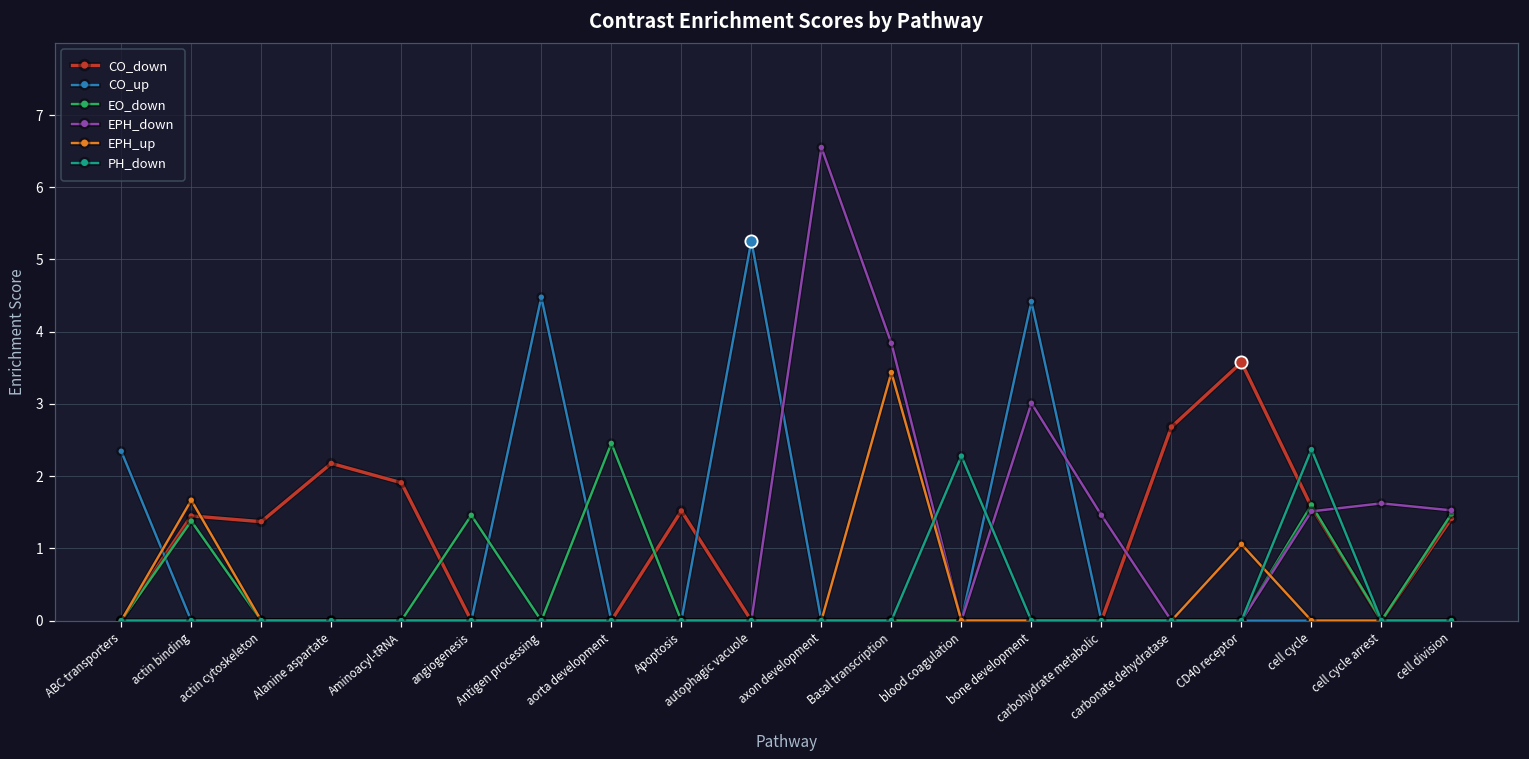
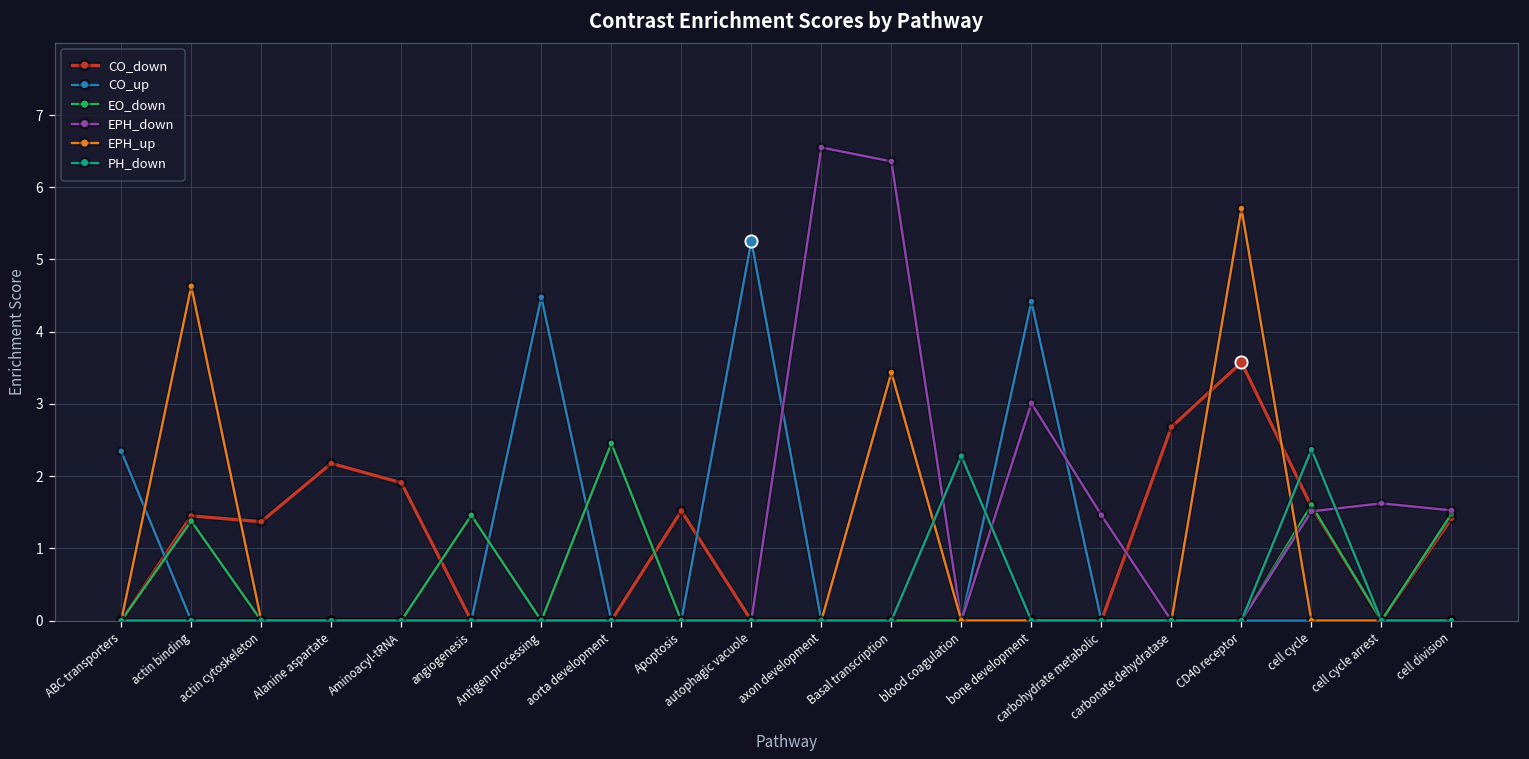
EPH_up, actin binding: 1.7 -> 4.6
EPH_down, Basal transcription: 3.8 -> 6.4
EPH_up, CD40 receptor: 1.1 -> 5.7
